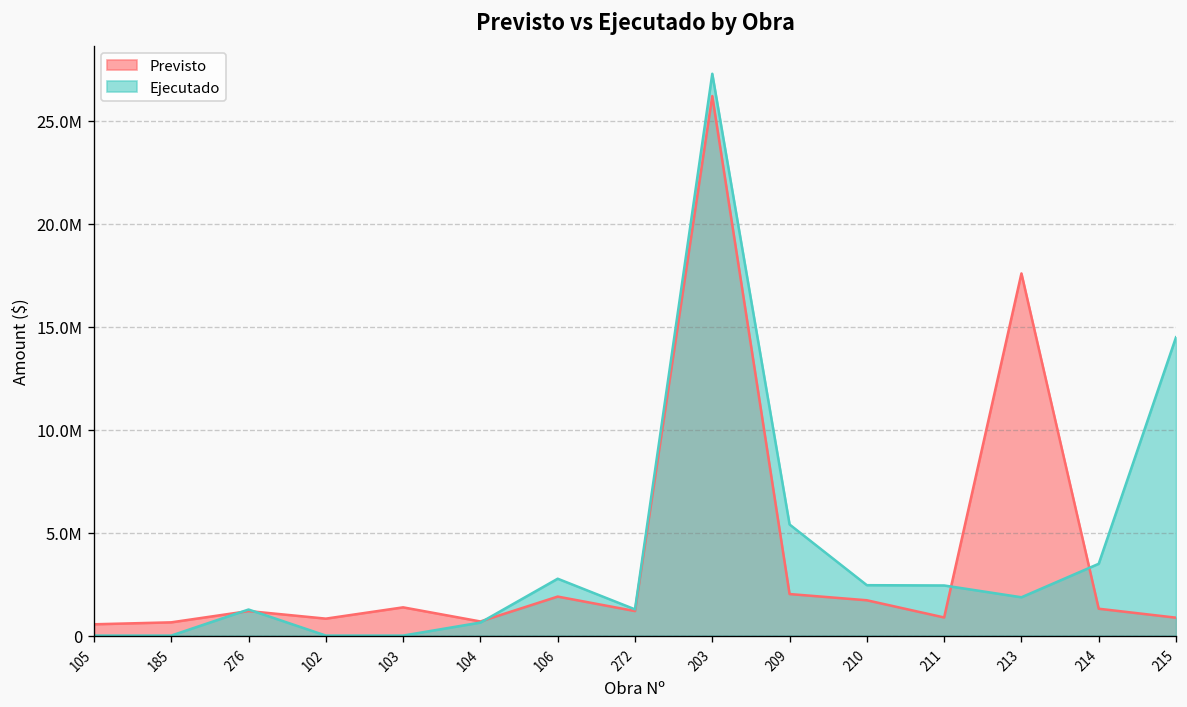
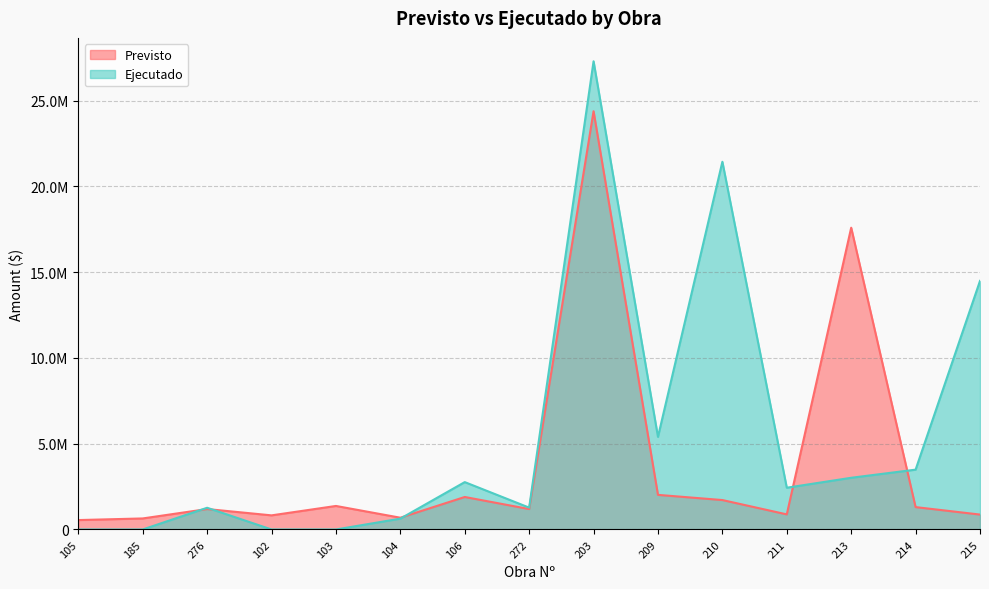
Previsto, 203: 26200000 -> 24400000
Ejecutado, 210: 2400000 -> 21400000
Ejecutado, 213: 1900000 -> 3000000
